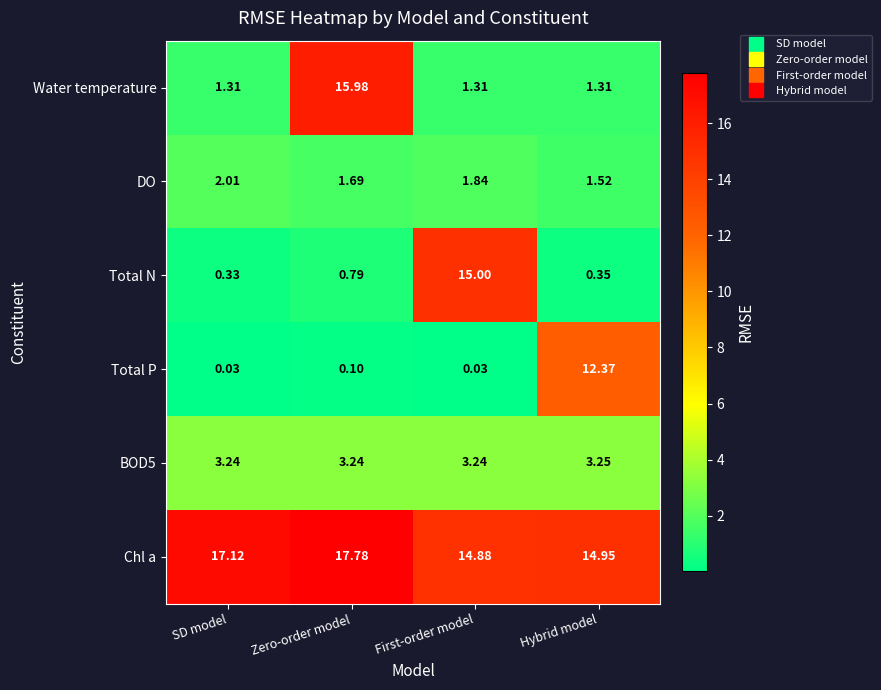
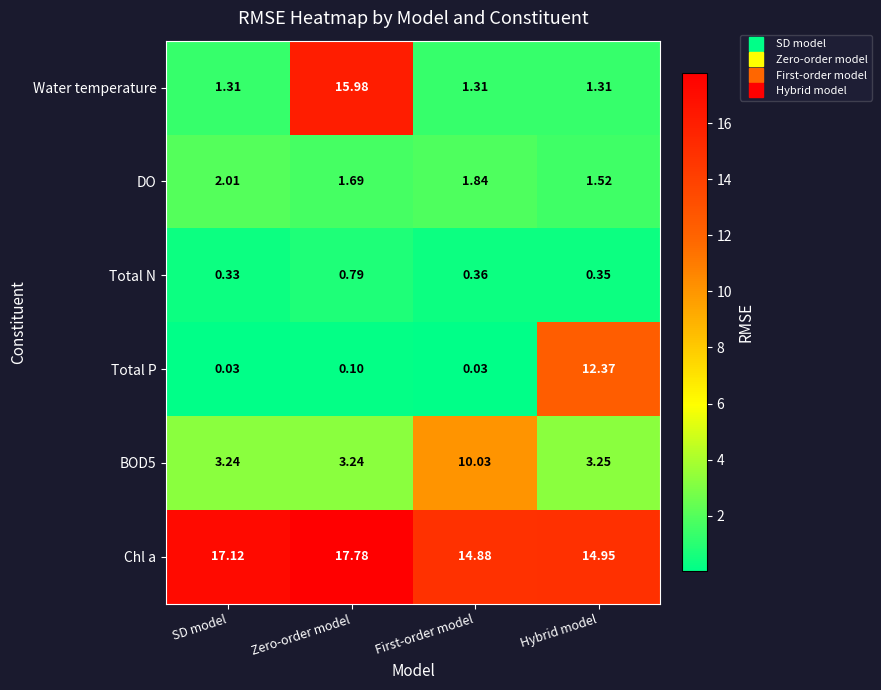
Total N, First-order model: 15.00 -> 0.36
BOD5, First-order model: 3.24 -> 10.03
